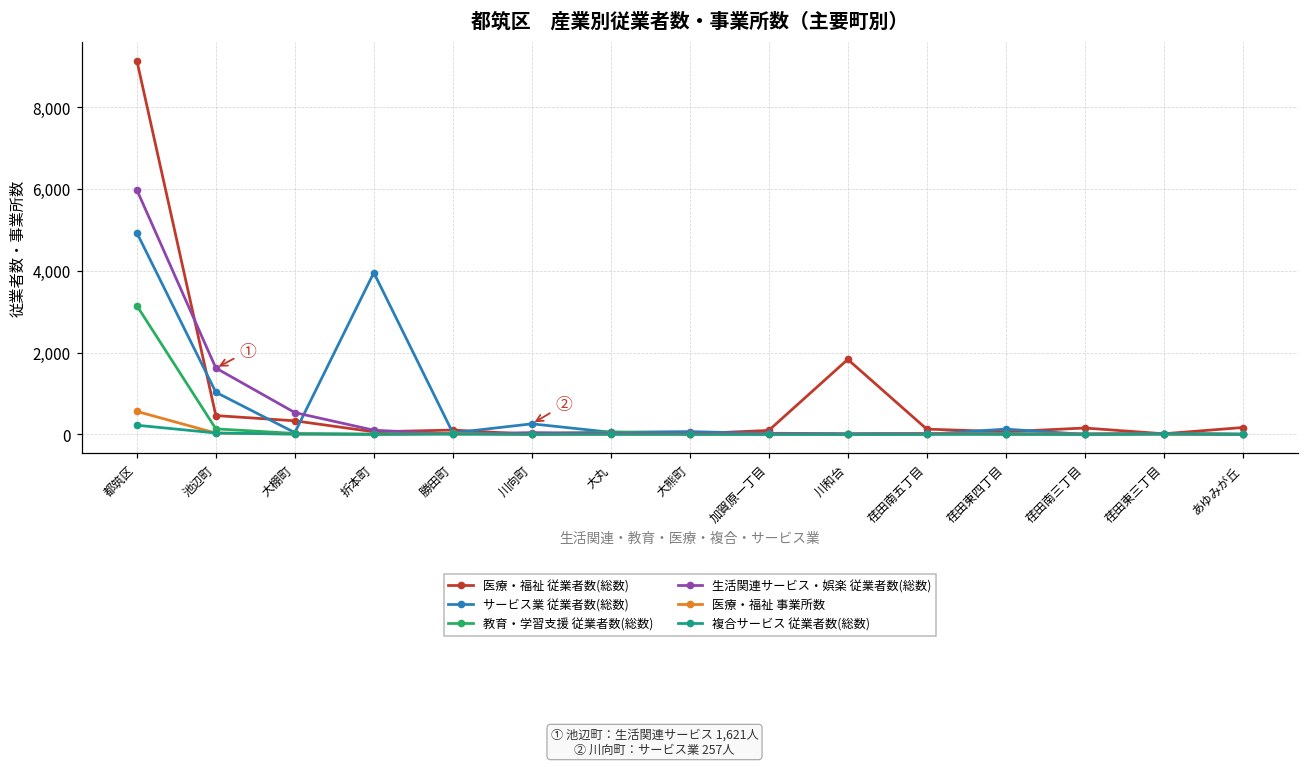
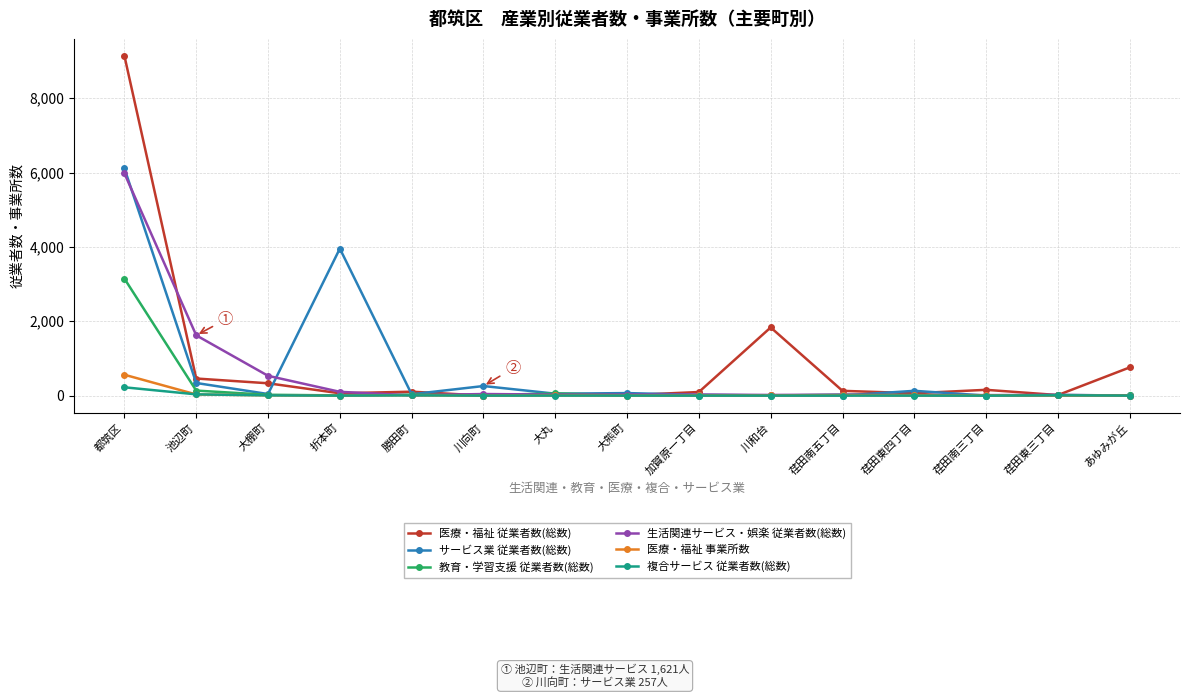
サービス業 従業者数(総数), 都筑区: 4,900 -> 6,100
サービス業 従業者数(総数), 池辺町: 1,000 -> 300
医療・福祉 従業者数(総数), あゆみが丘: 200 -> 800
